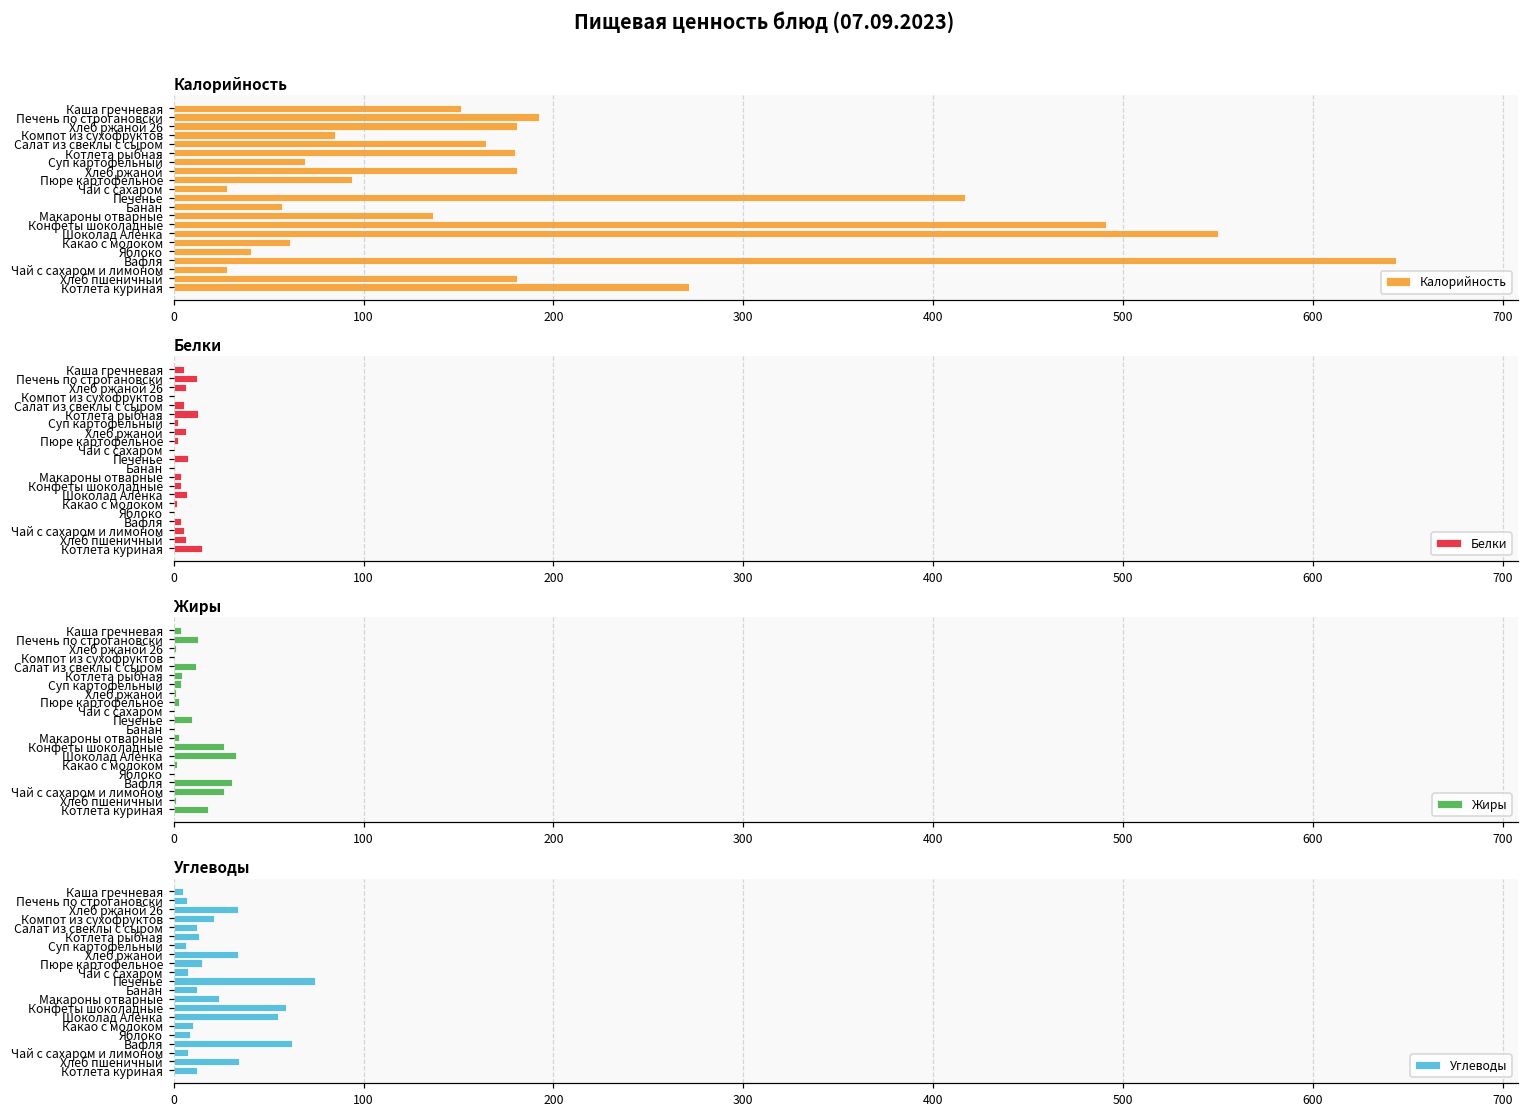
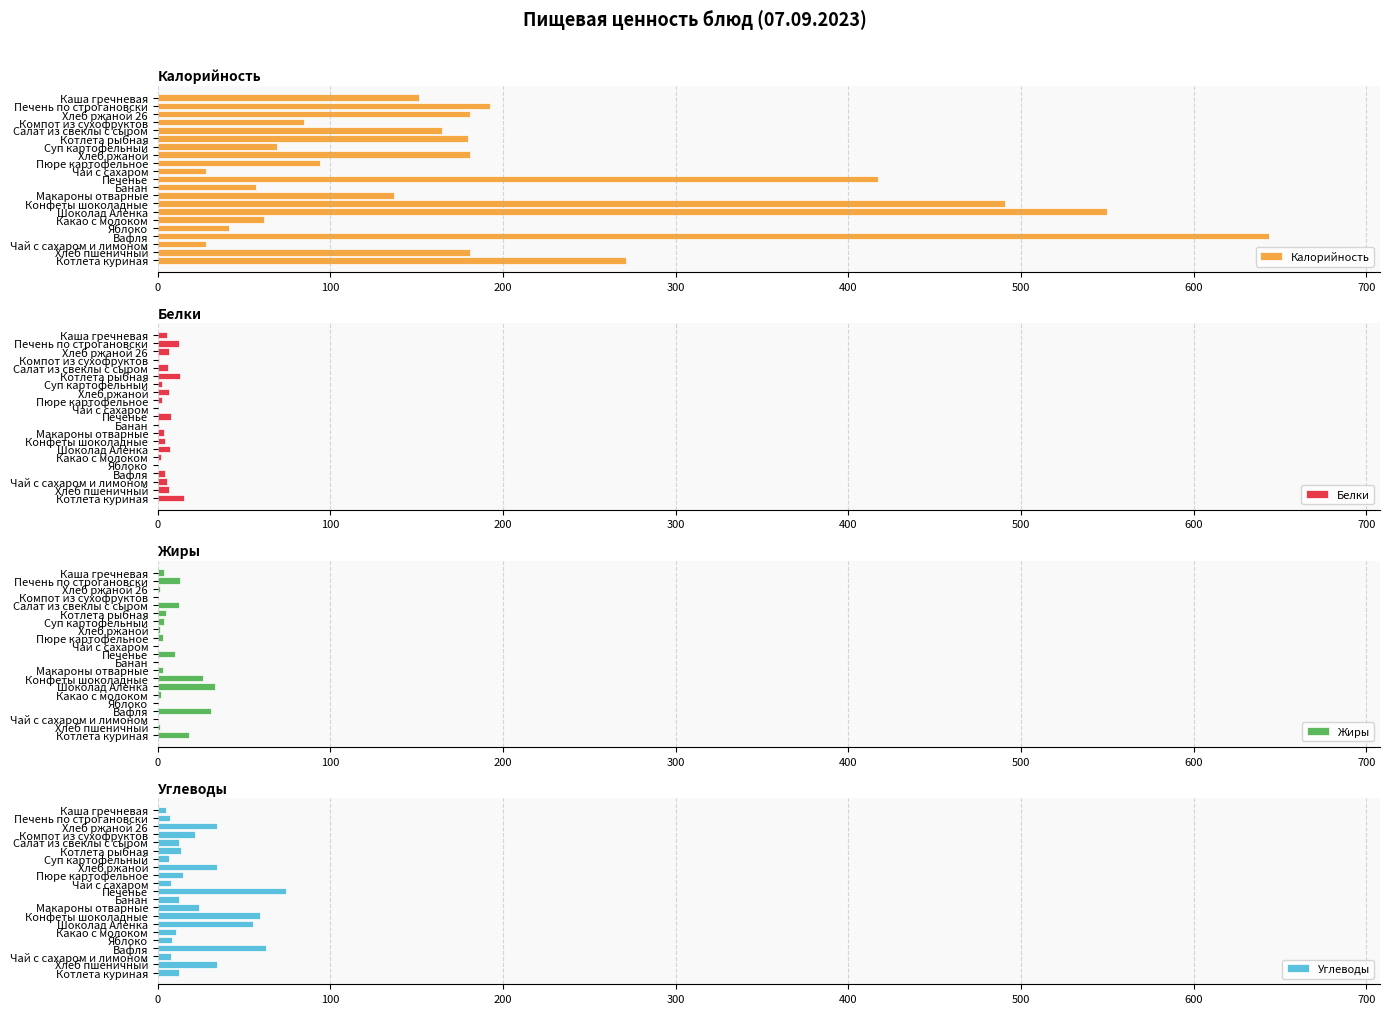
Жиры, Чай с сахаром и лимоном: 26 -> 0
